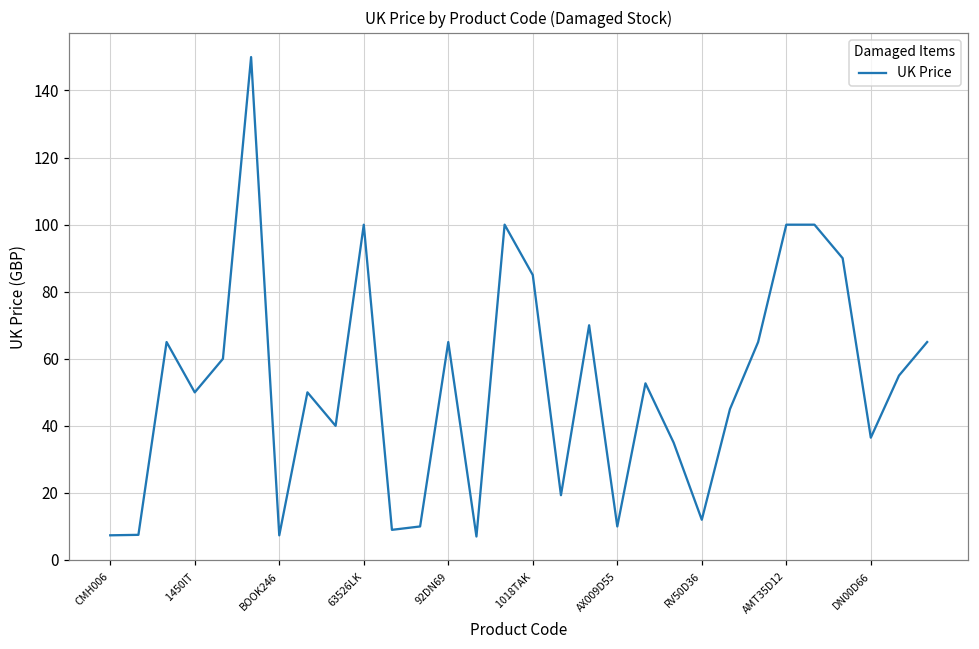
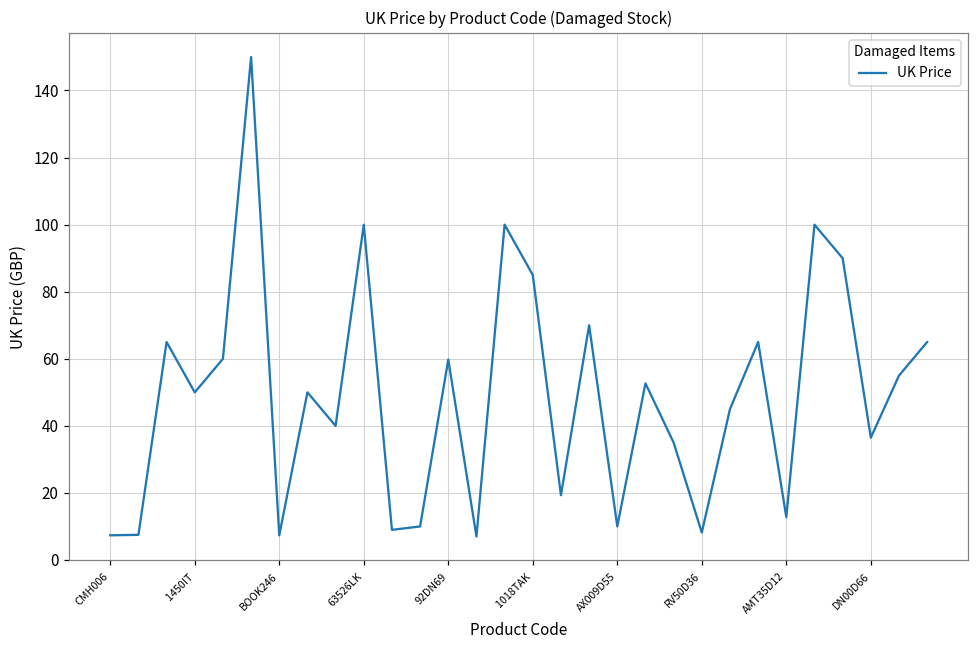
92DN69: 65 -> 60
RV50D36: 12 -> 8
AMT35D12: 100 -> 13
